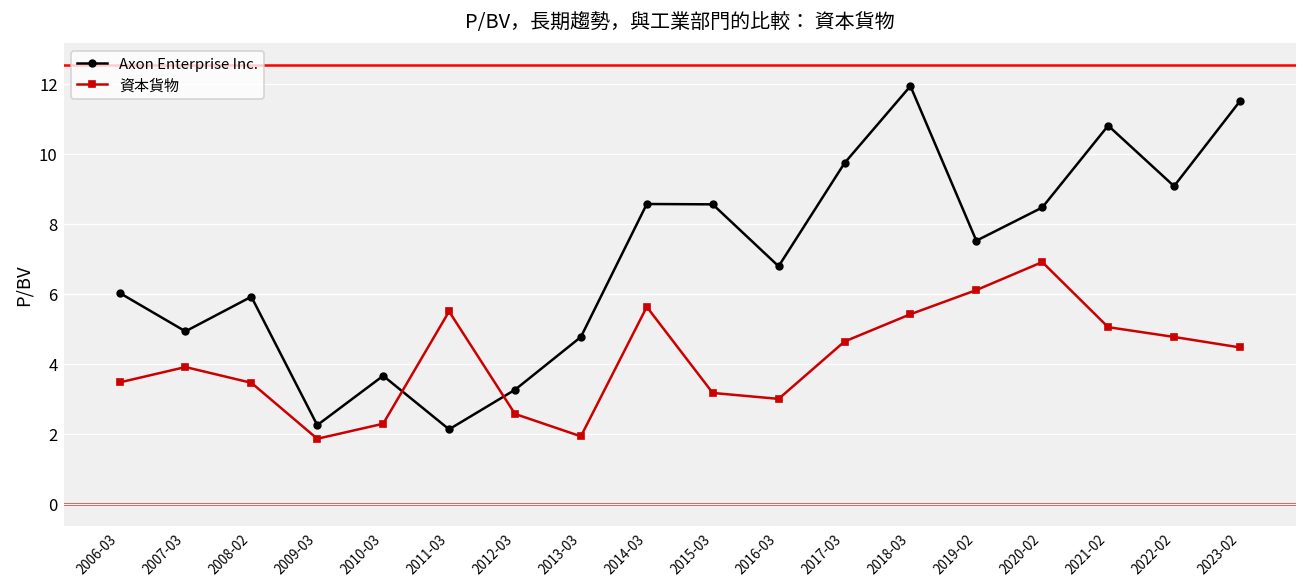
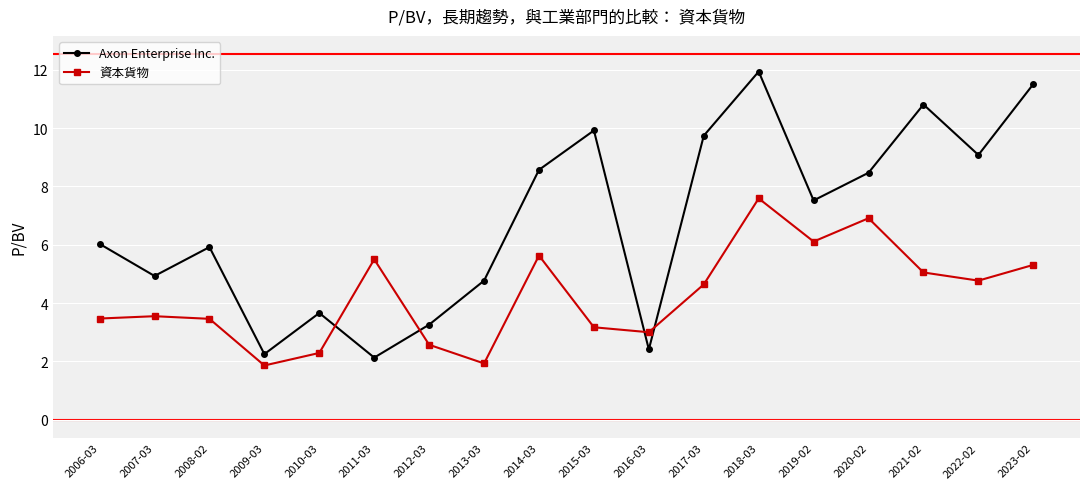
資本貨物, 2007-03: 3.9 -> 3.6
Axon Enterprise Inc., 2015-03: 8.6 -> 9.9
Axon Enterprise Inc., 2016-03: 6.8 -> 2.4
資本貨物, 2018-03: 5.4 -> 7.6
資本貨物, 2023-02: 4.5 -> 5.3
